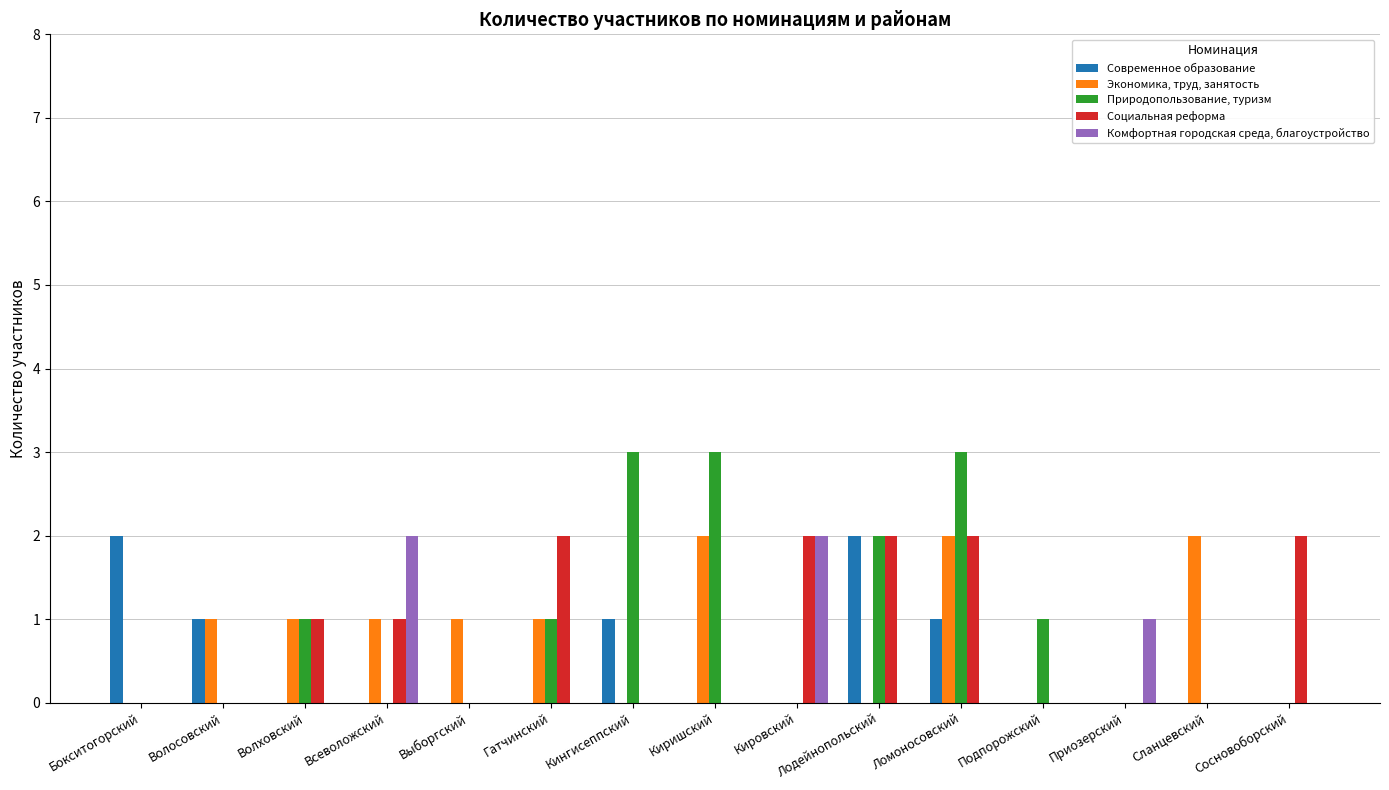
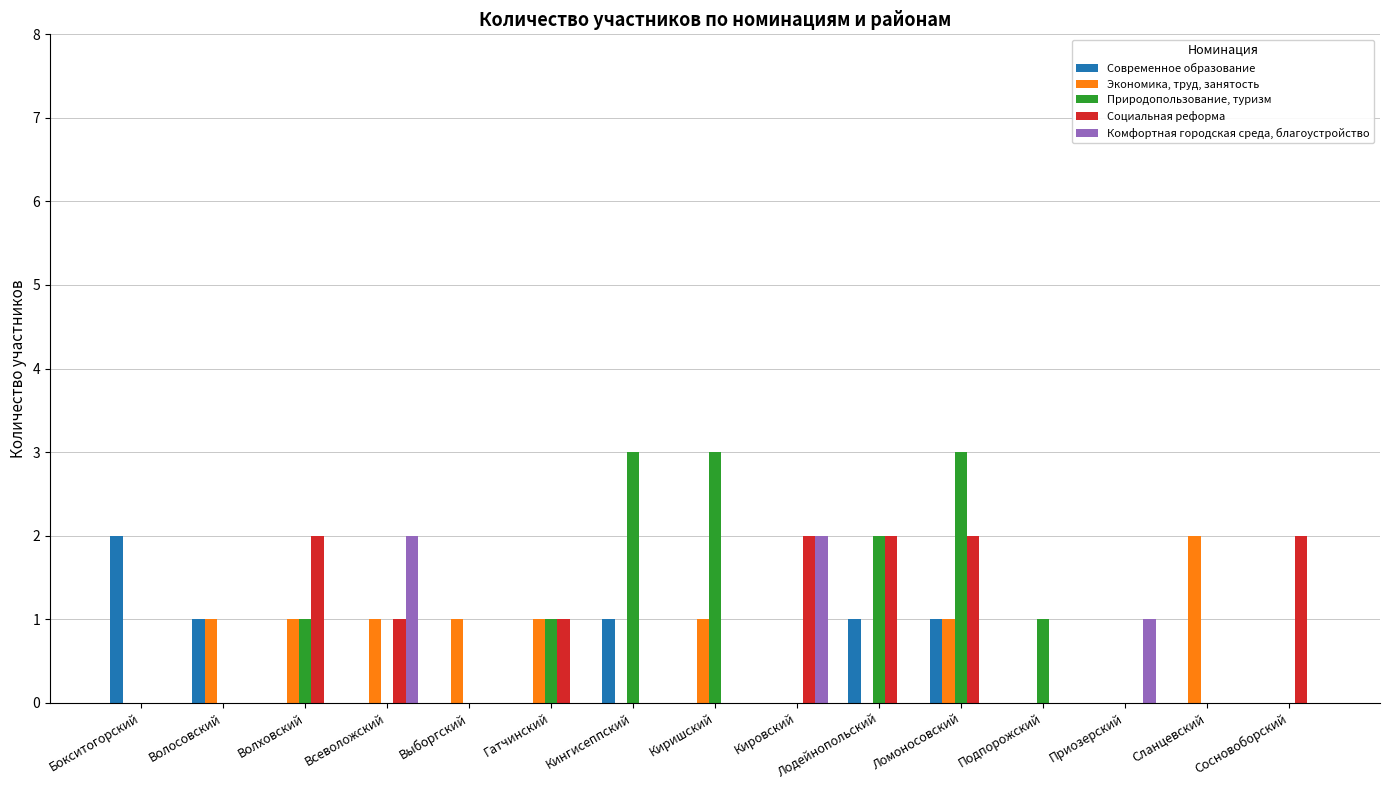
Социальная реформа, Волховский: 1 -> 2
Социальная реформа, Гатчинский: 2 -> 1
Экономика, труд, занятость, Киришский: 2 -> 1
Современное образование, Лодейнопольский: 2 -> 1
Экономика, труд, занятость, Ломоносовский: 2 -> 1
